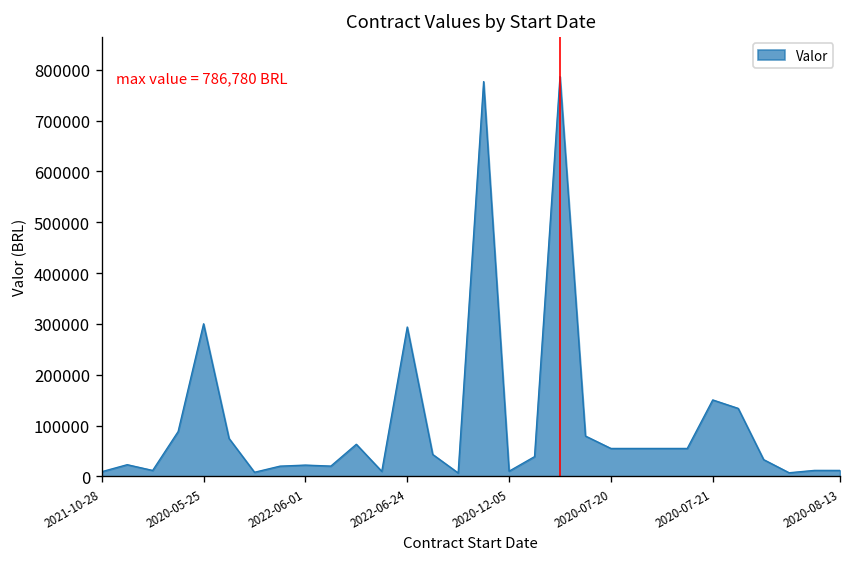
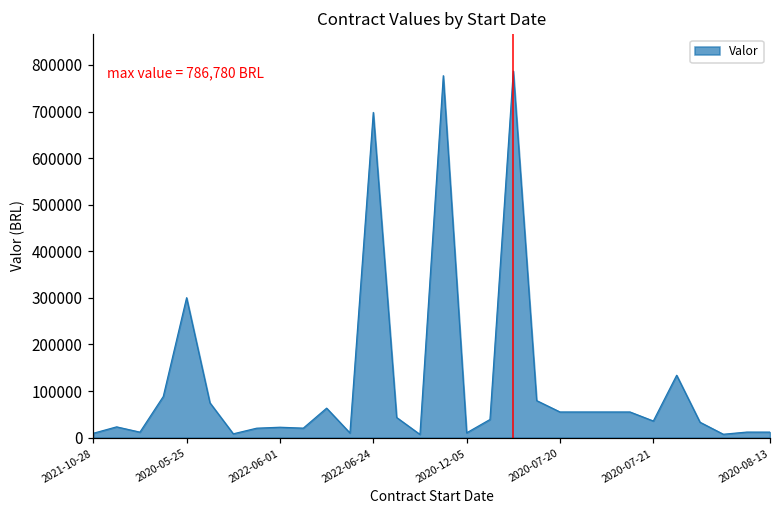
2022-06-24: 290000 -> 700000
2020-07-21: 150000 -> 40000
